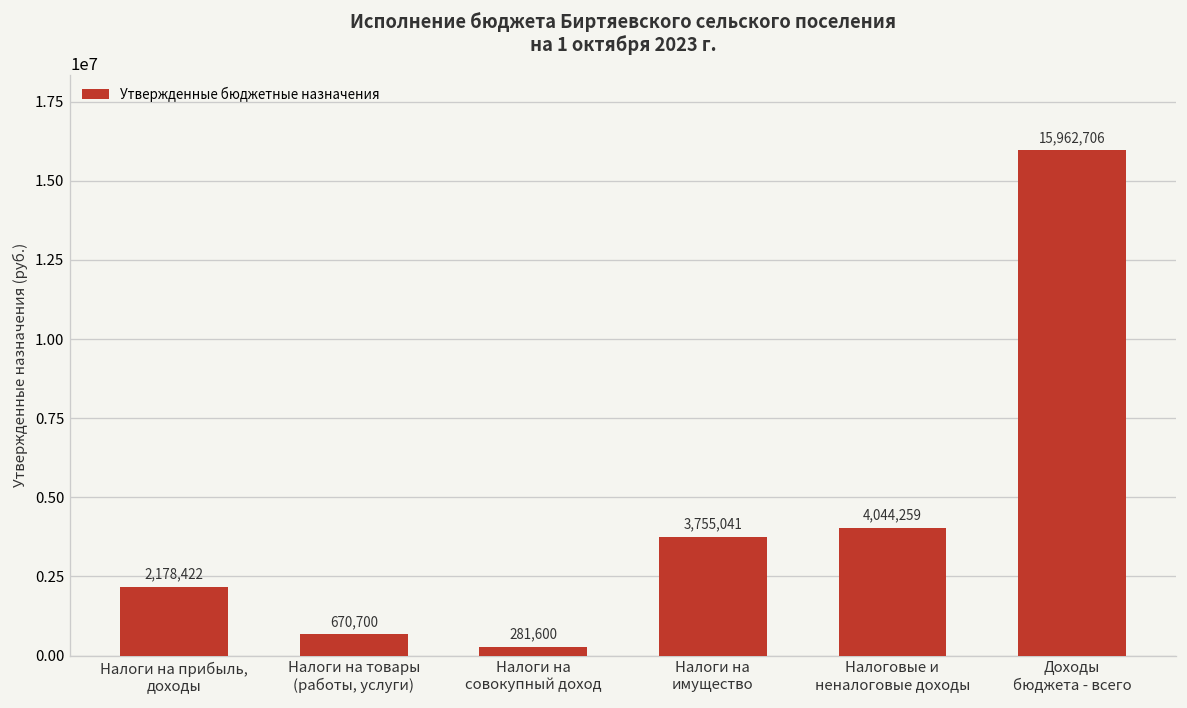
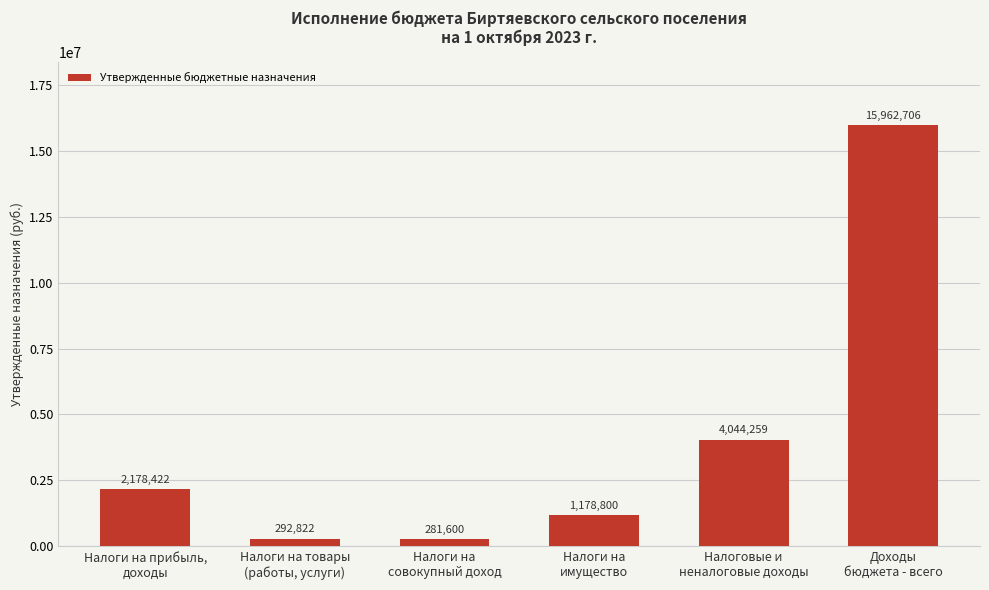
Налоги на товары (работы, услуги): 670,700 -> 292,822
Налоги на имущество: 3,755,041 -> 1,178,800
